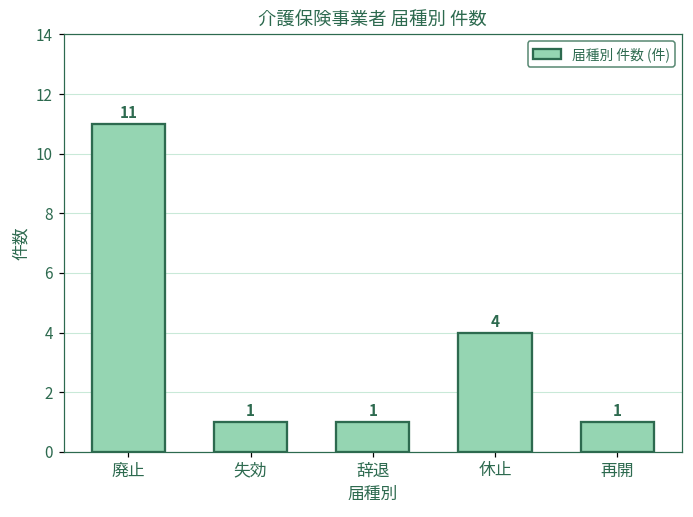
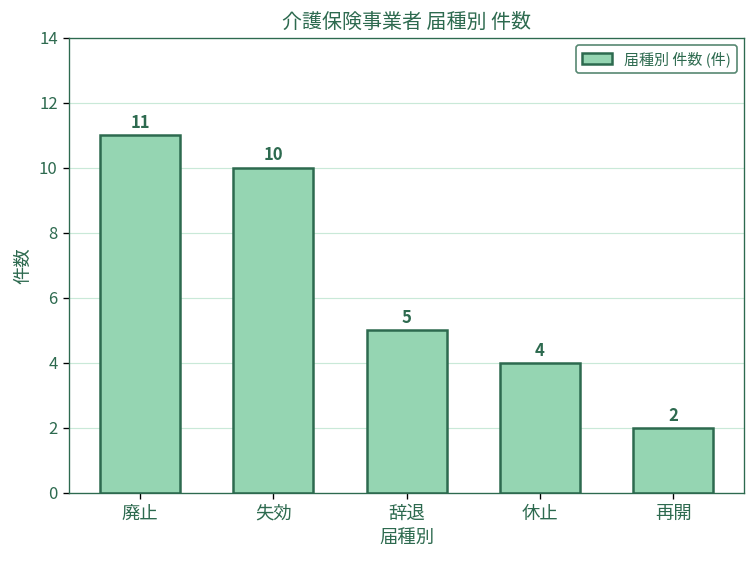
失効: 1 -> 10
辞退: 1 -> 5
再開: 1 -> 2
